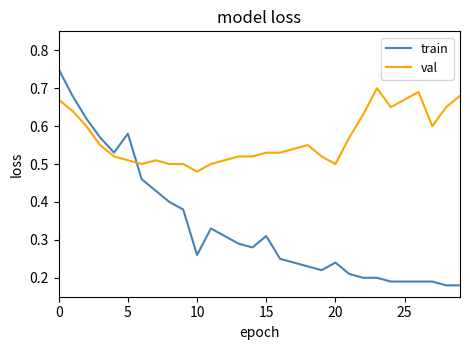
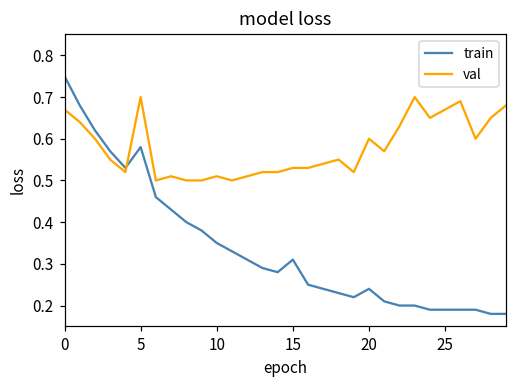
val, 5: 0.51 -> 0.70
train, 10: 0.26 -> 0.35
val, 10: 0.48 -> 0.51
val, 20: 0.5 -> 0.6
